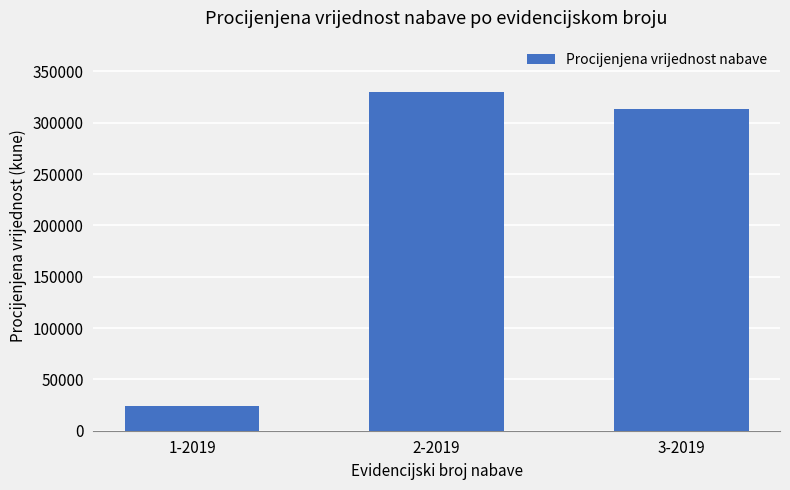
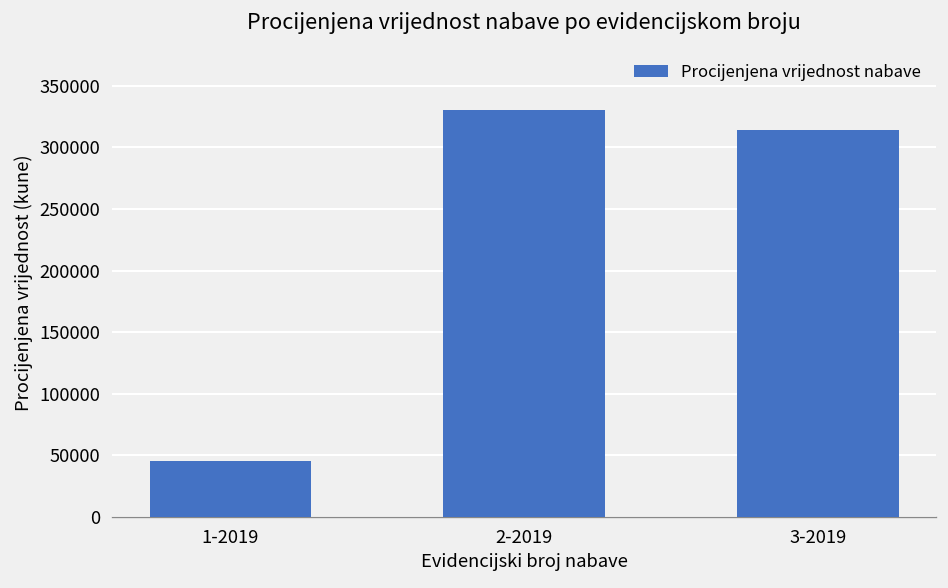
1-2019: 24000 -> 45000
